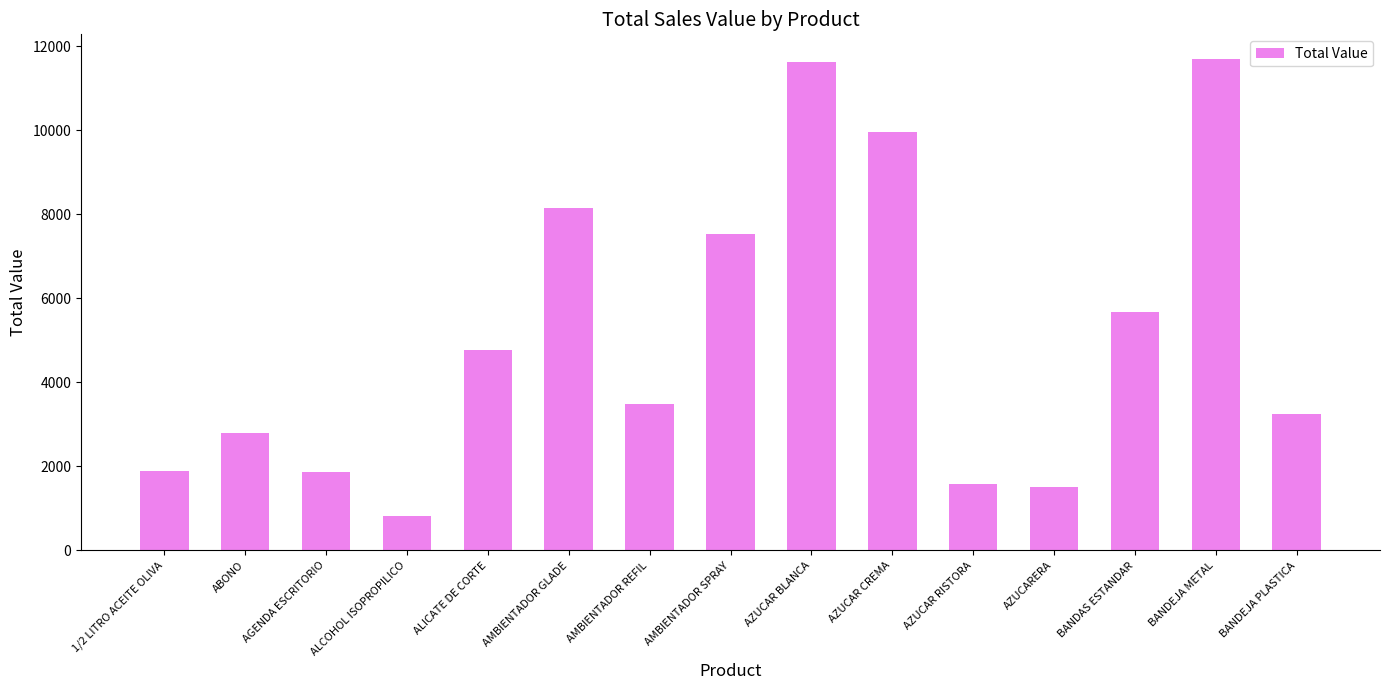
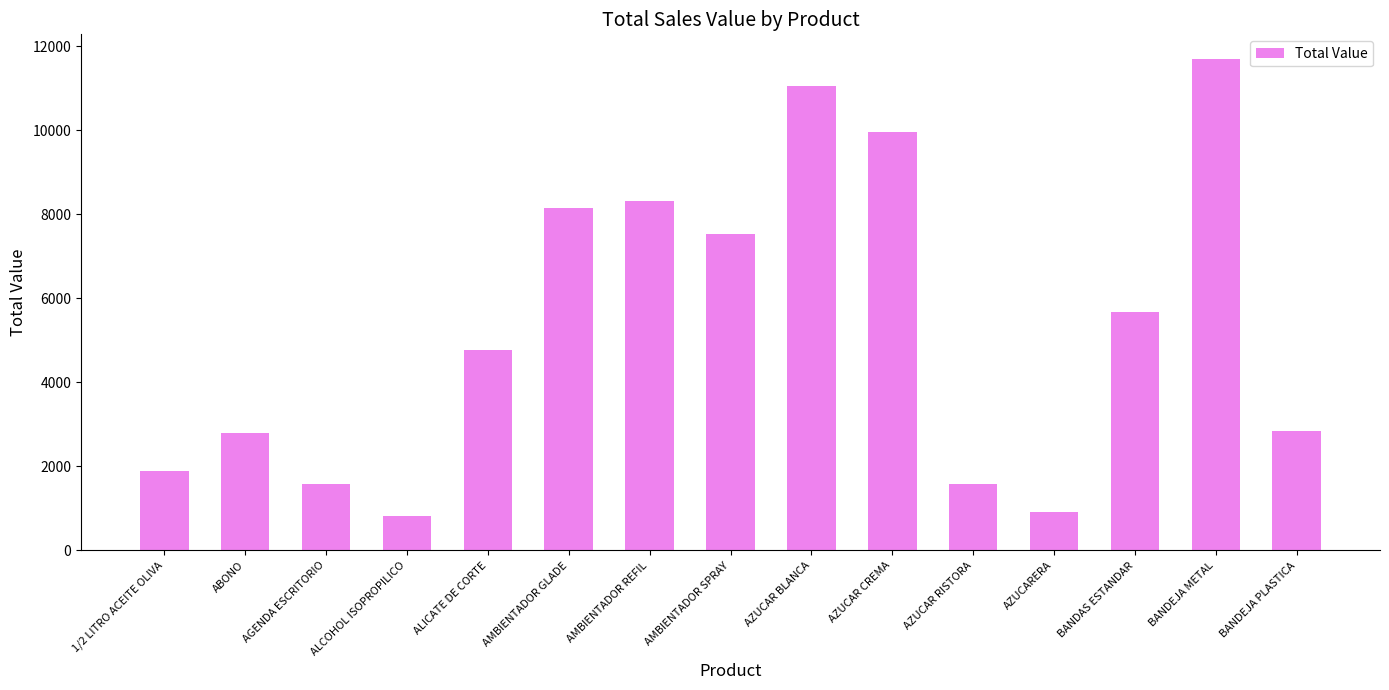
AGENDA ESCRITORIO: 1900 -> 1600
AMBIENTADOR REFIL: 3500 -> 8300
AZUCAR BLANCA: 11600 -> 11100
AZUCARERA: 1500 -> 900
BANDEJA PLASTICA: 3200 -> 2800
